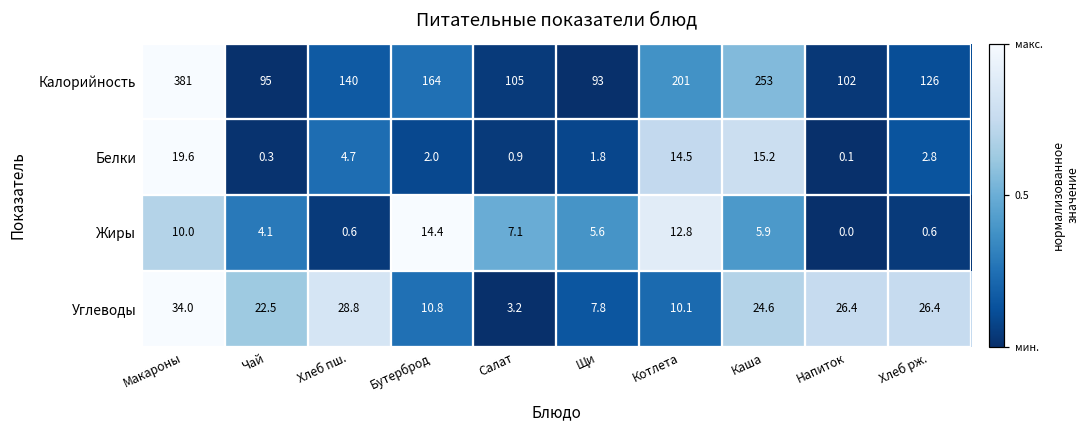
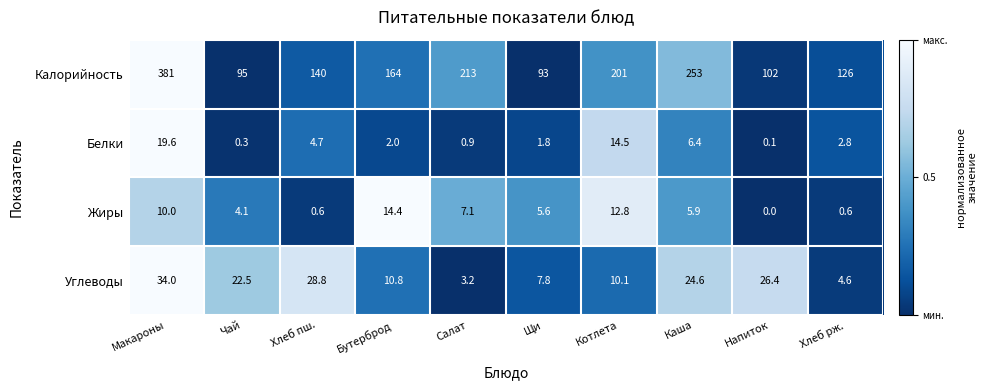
Калорийность, Салат: 105 -> 213
Белки, Каша: 15.2 -> 6.4
Углеводы, Хлеб рж.: 26.4 -> 4.6
